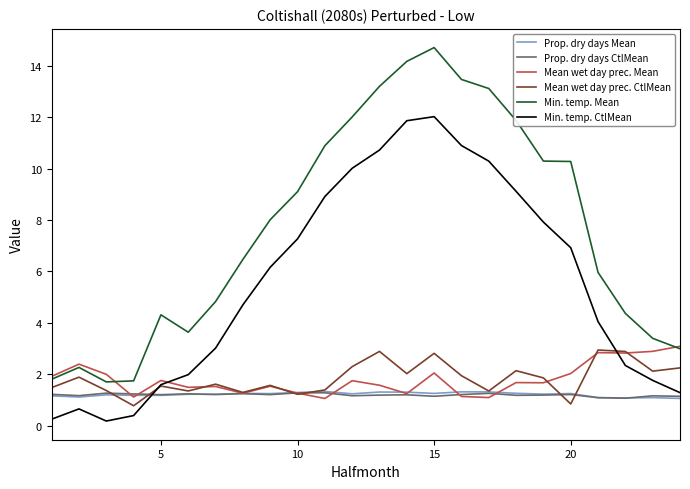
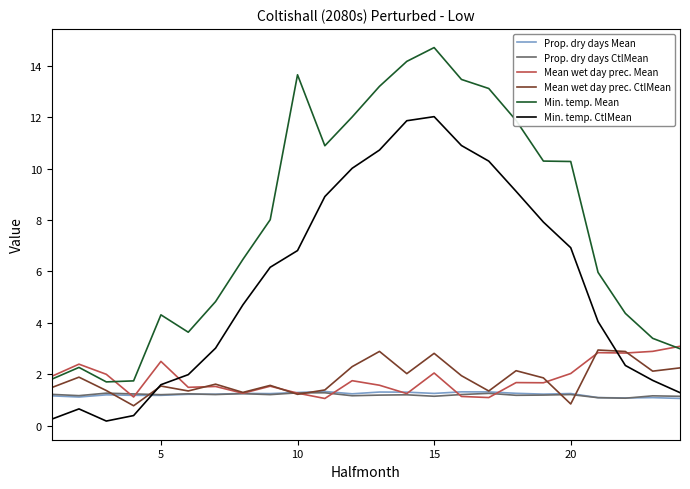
Mean wet day prec. Mean, 5: 1.8 -> 2.5
Min. temp. Mean, 10: 9.1 -> 13.7
Min. temp. CtlMean, 10: 7.3 -> 6.8
